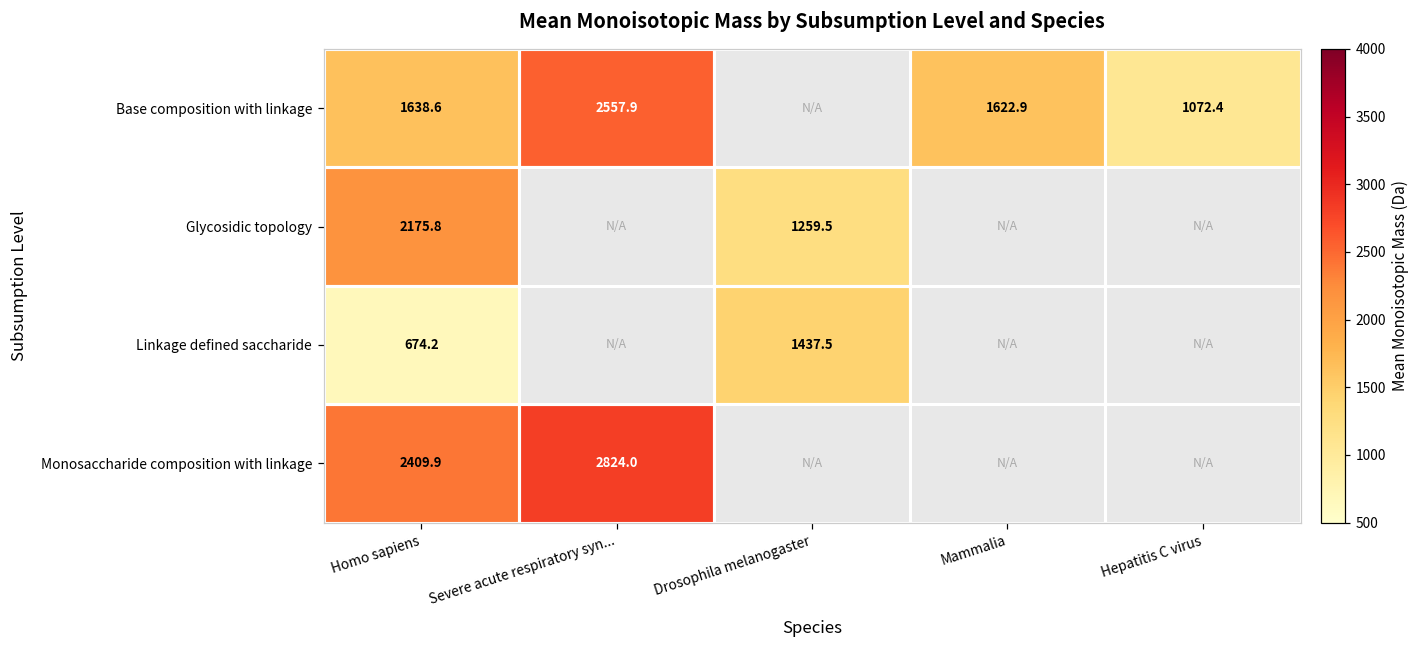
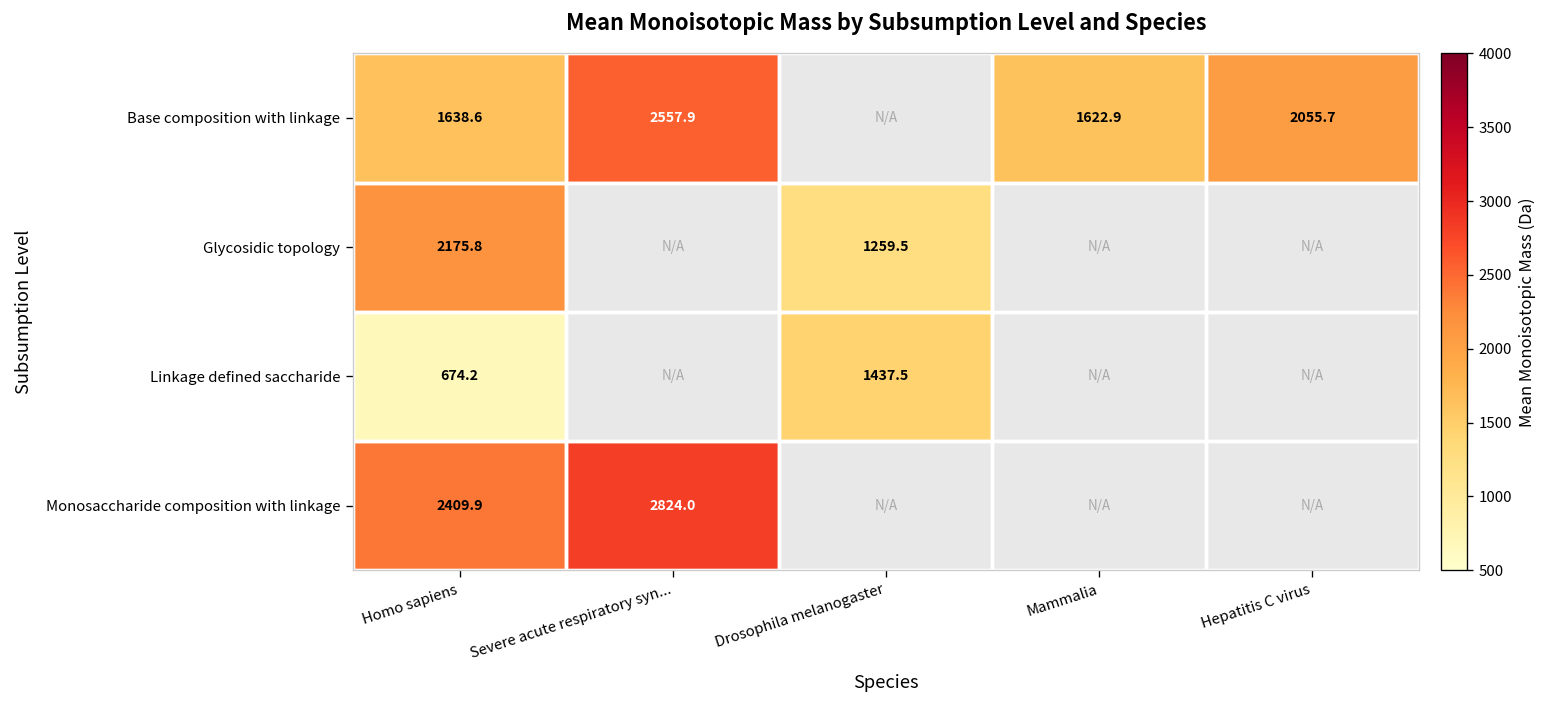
Base composition with linkage, Hepatitis C virus: 1072.4 -> 2055.7
